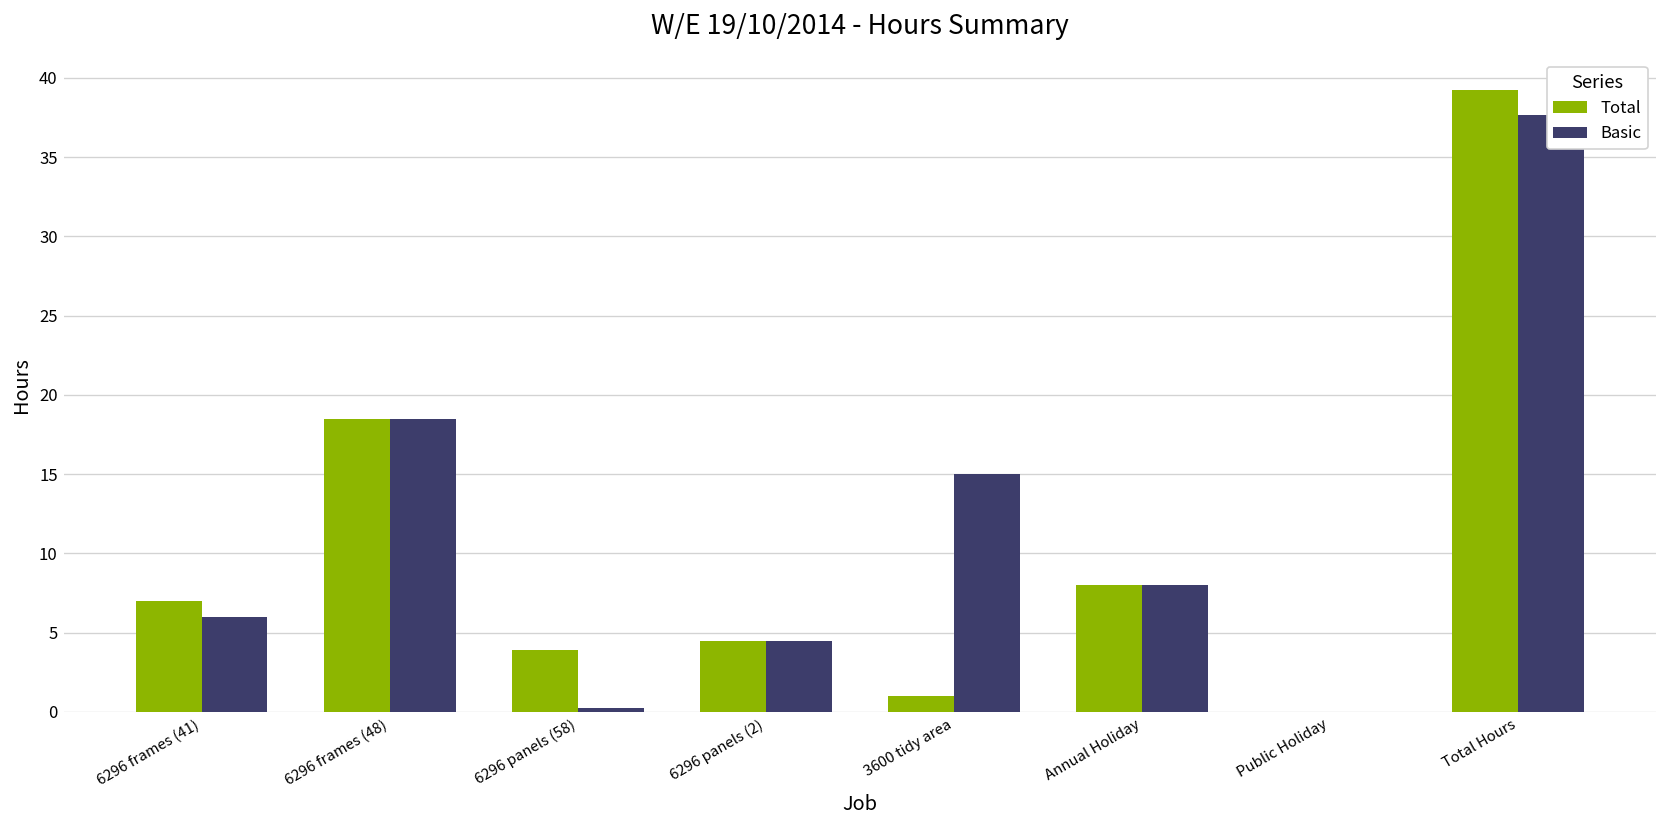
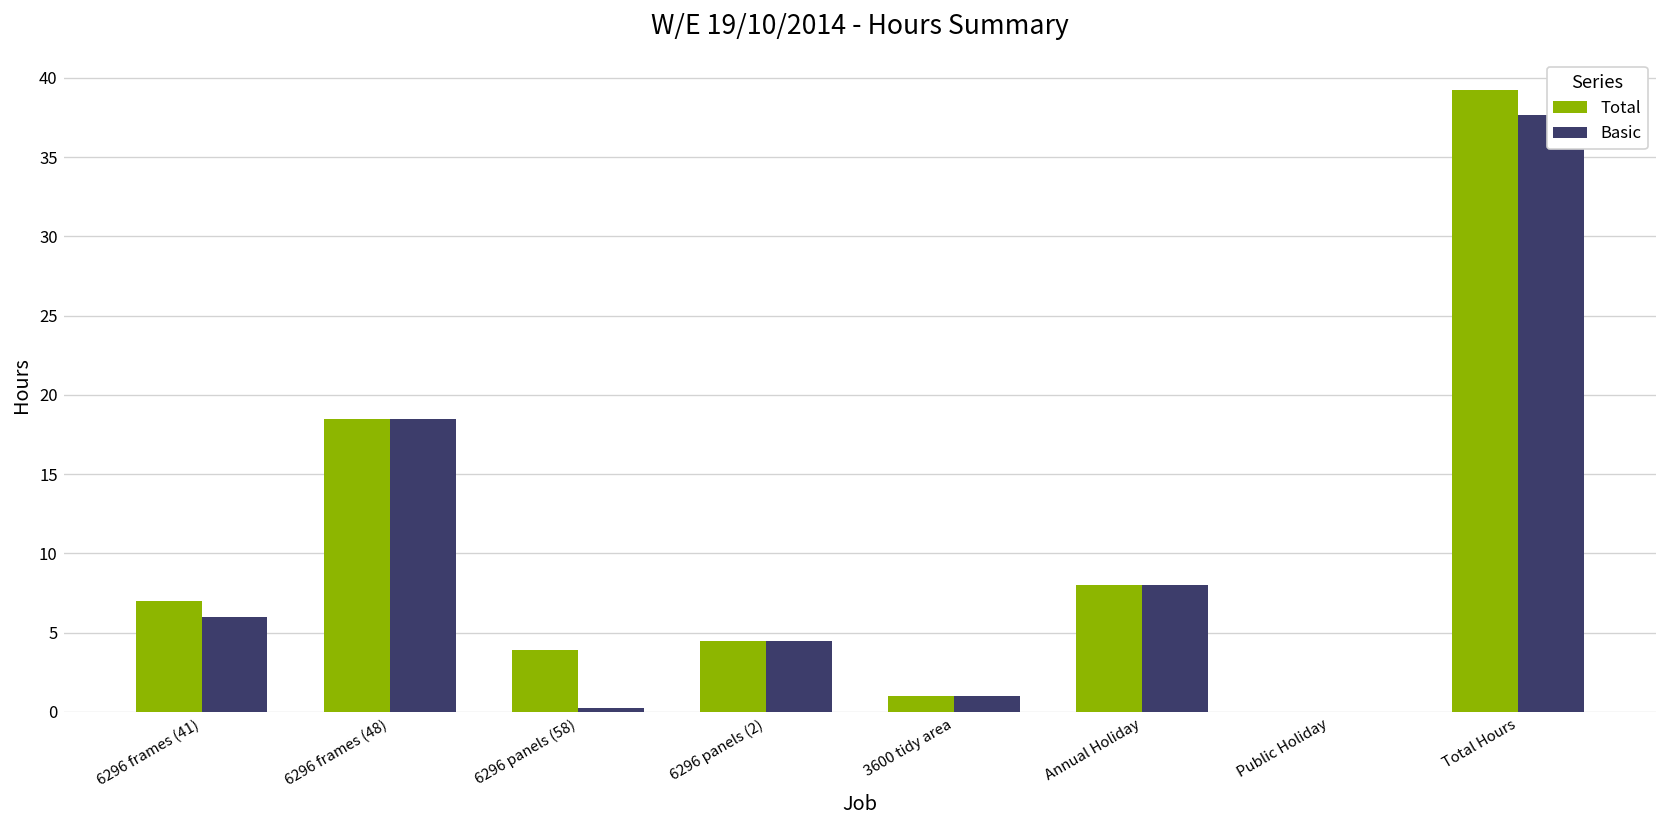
Basic, 3600 tidy area: 15 -> 1
